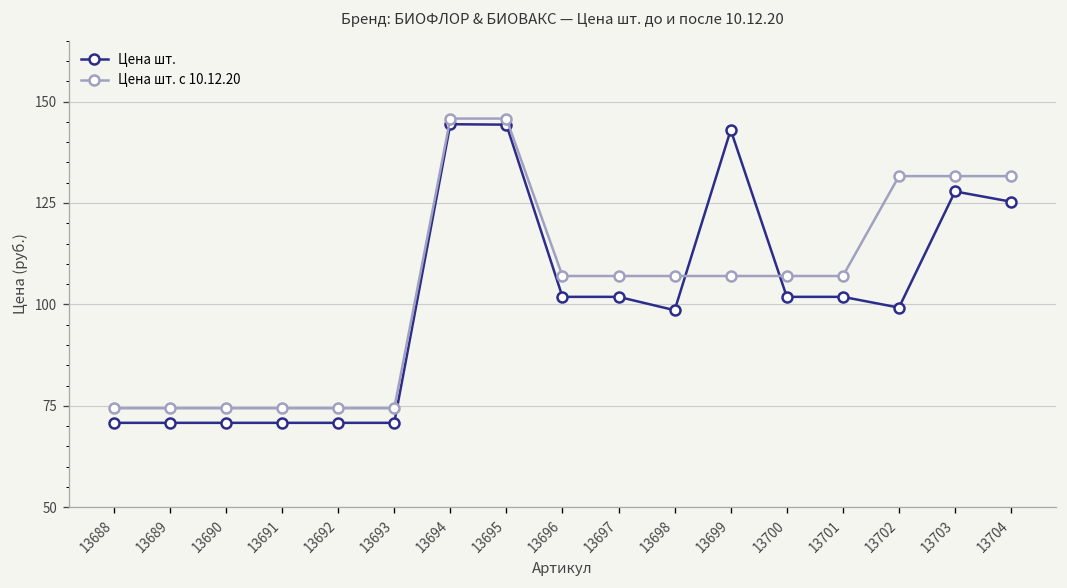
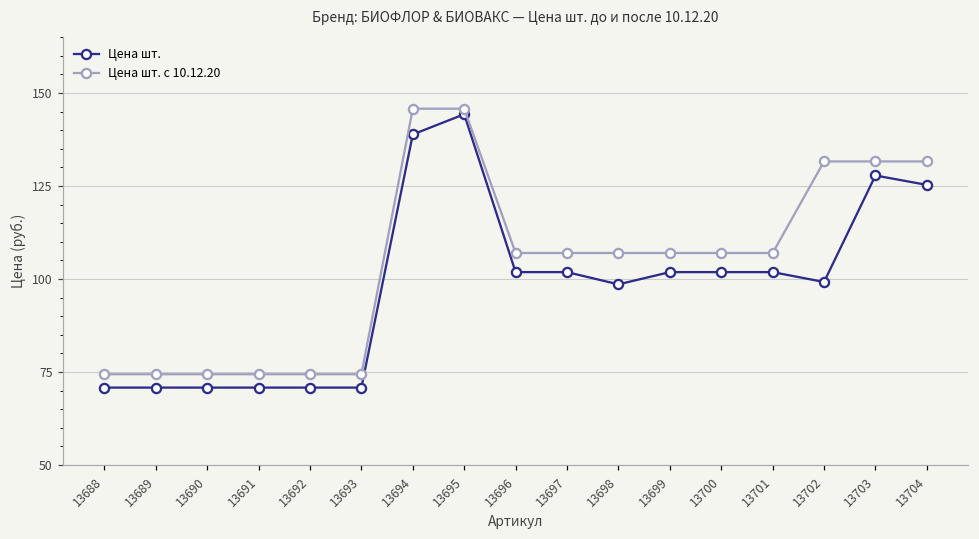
Цена шт., 13694: 144 -> 139
Цена шт., 13699: 143 -> 102
